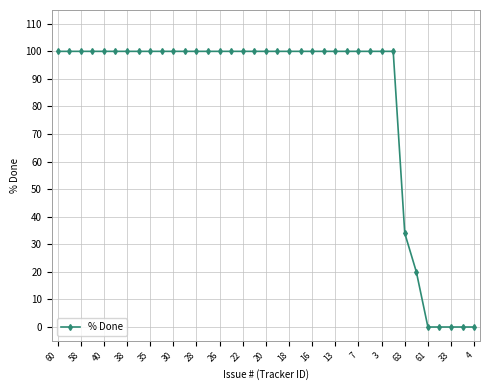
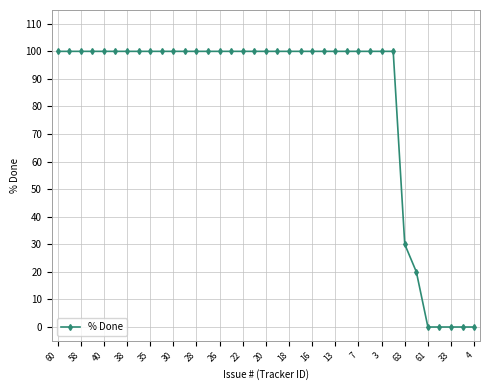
63: 34 -> 30
